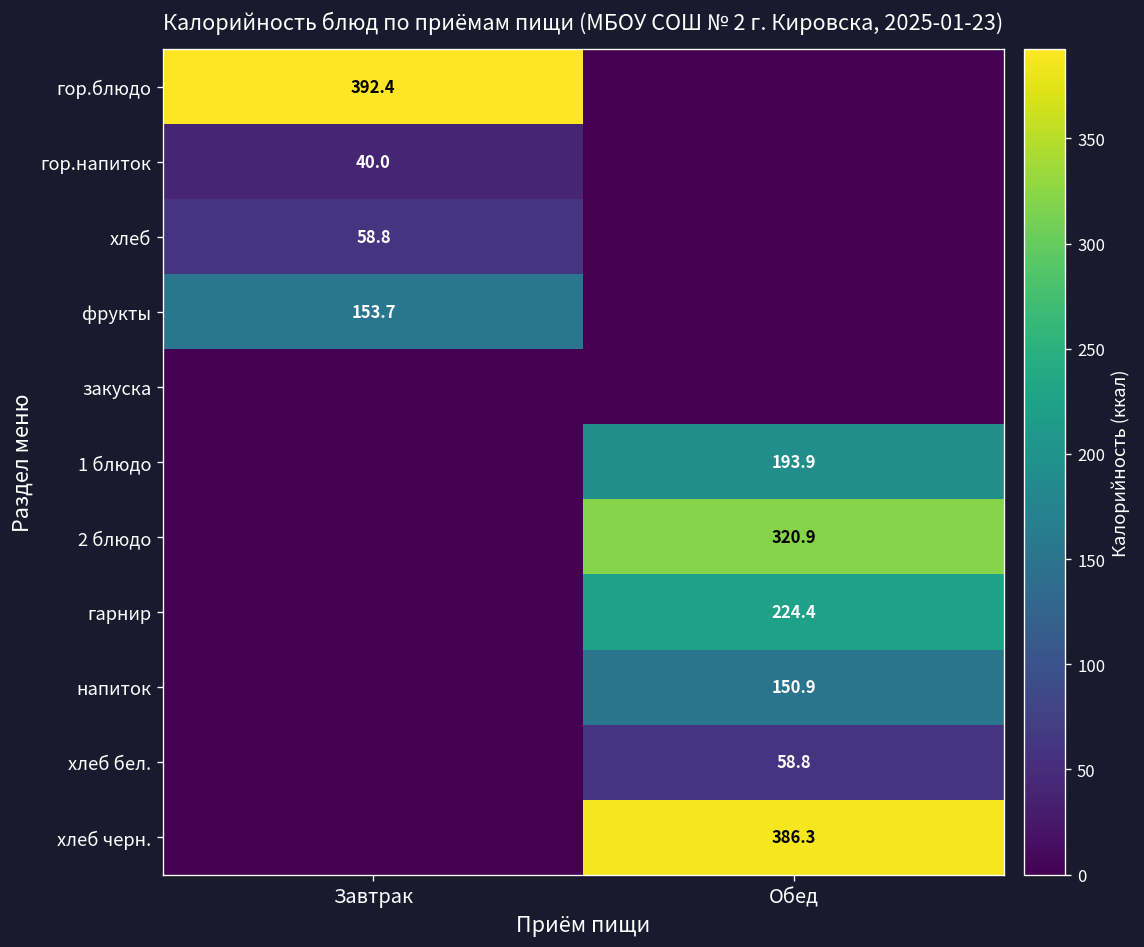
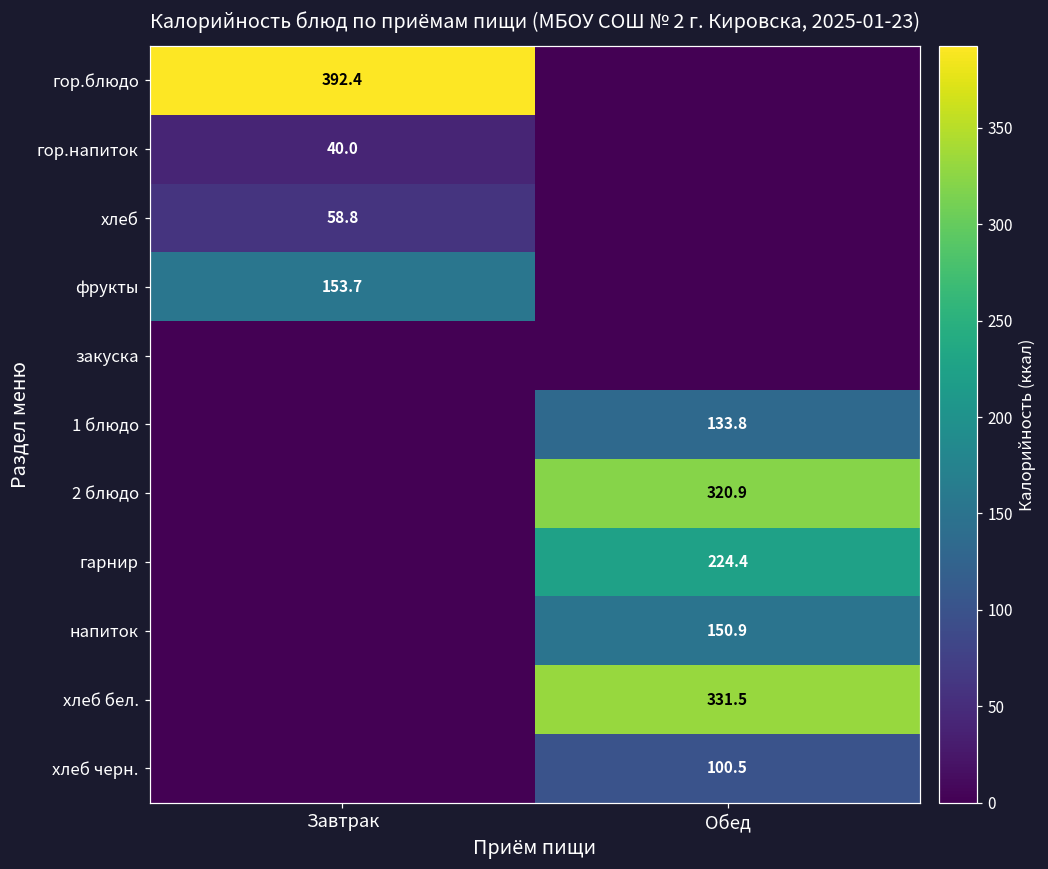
1 блюдо, Обед: 193.9 -> 133.8
хлеб бел., Обед: 58.8 -> 331.5
хлеб черн., Обед: 386.3 -> 100.5
